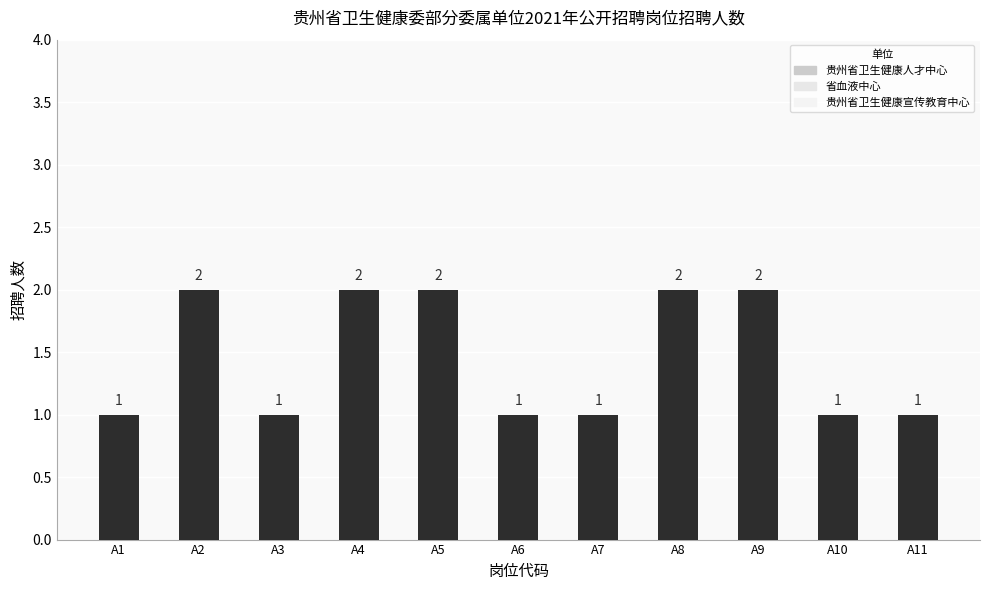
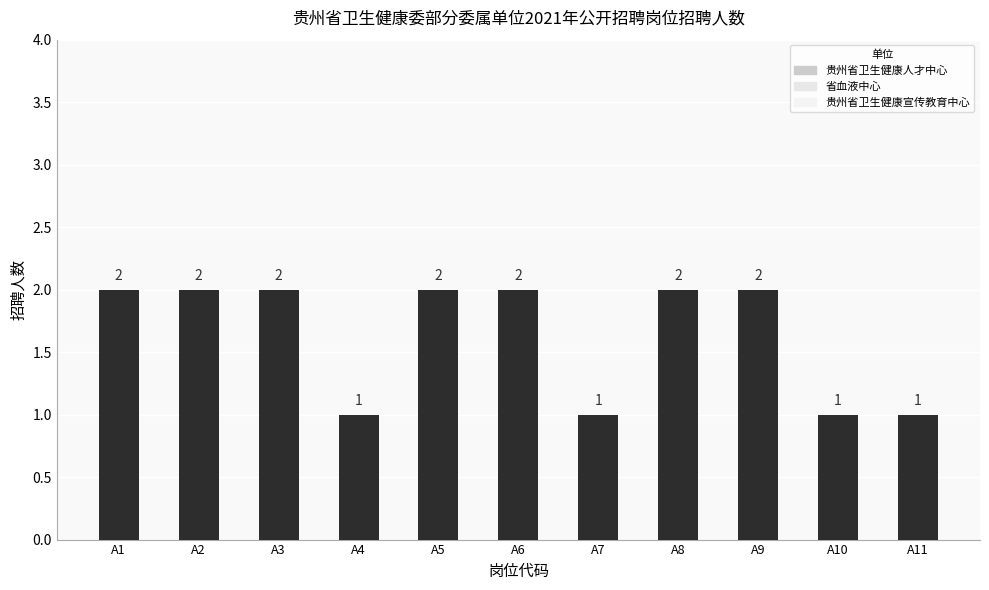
A1: 1 -> 2
A3: 1 -> 2
A4: 2 -> 1
A6: 1 -> 2
